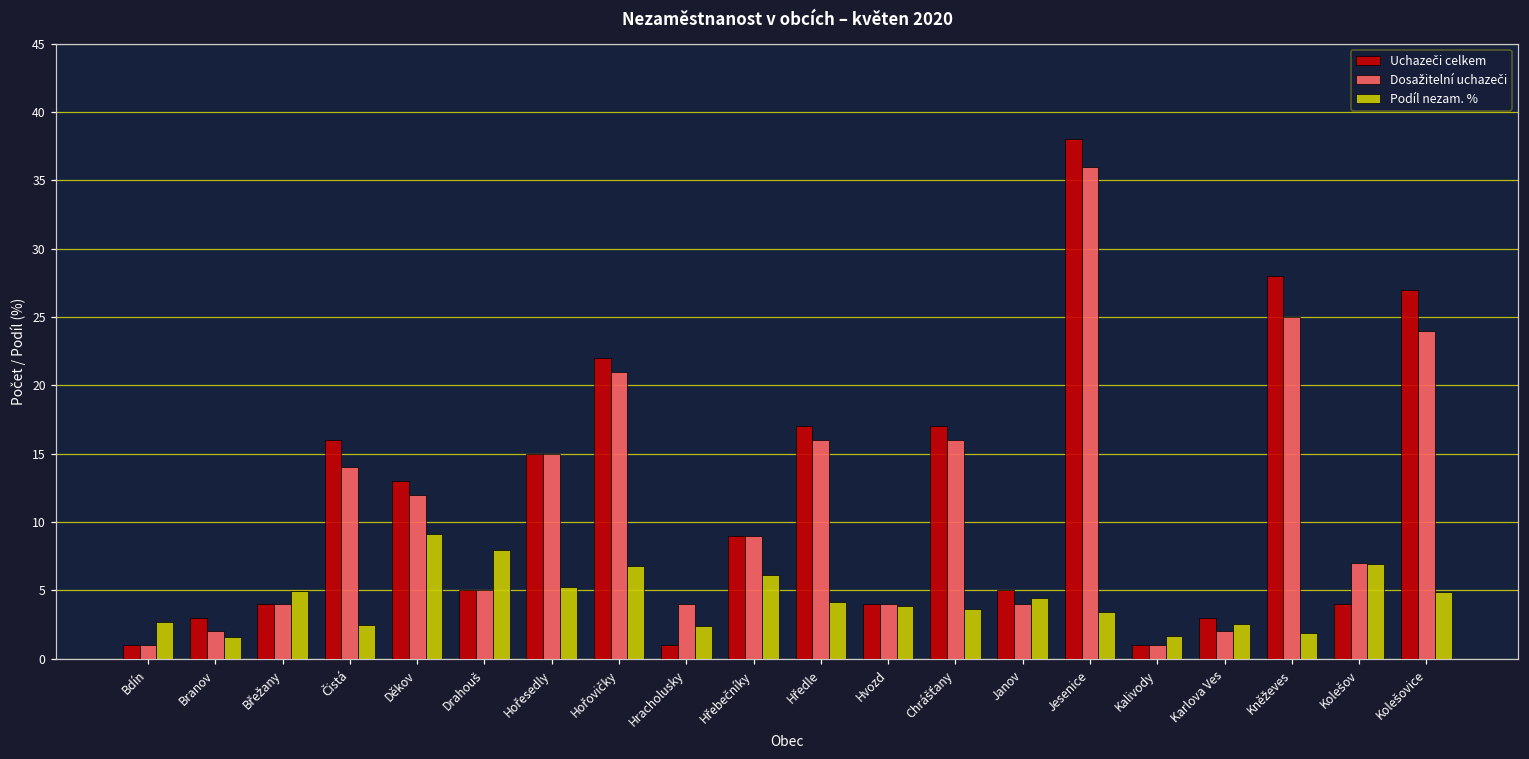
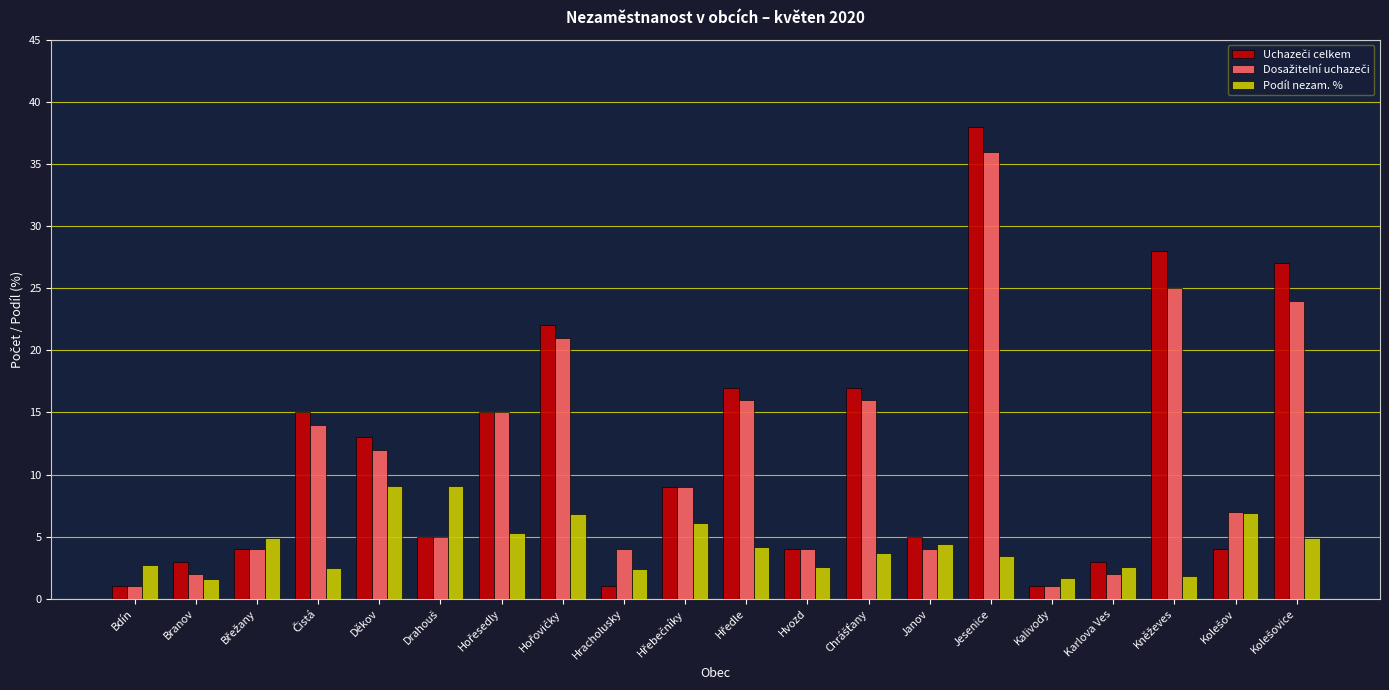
Uchazeči celkem, Čistá: 16 -> 15
Podíl nezam. %, Drahouš: 7.9 -> 9.1
Podíl nezam. %, Hvozd: 3.8 -> 2.6
